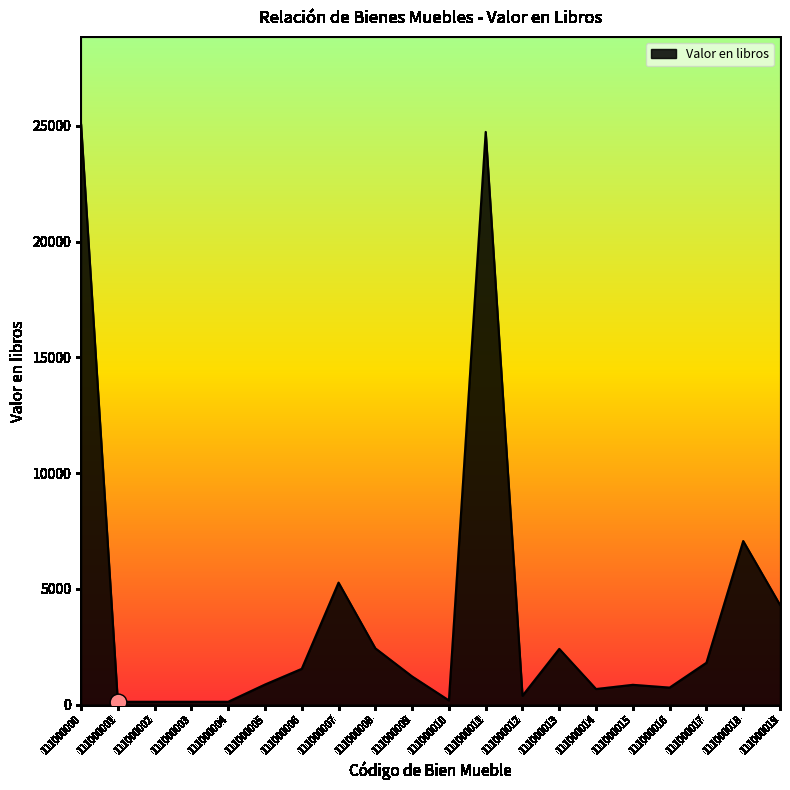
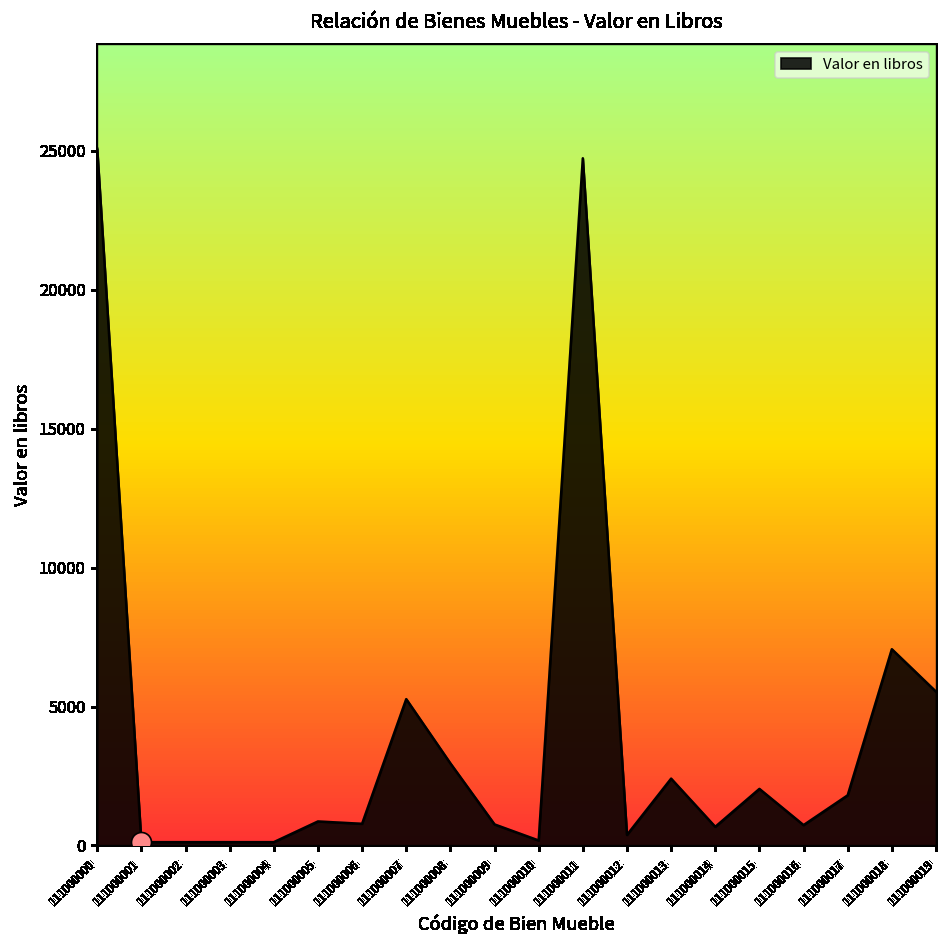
Valor en libros, 111000006: 1500 -> 800
Valor en libros, 111000008: 2400 -> 3000
Valor en libros, 111000009: 1200 -> 800
Valor en libros, 111000015: 900 -> 2000
Valor en libros, 111000019: 4300 -> 5500
